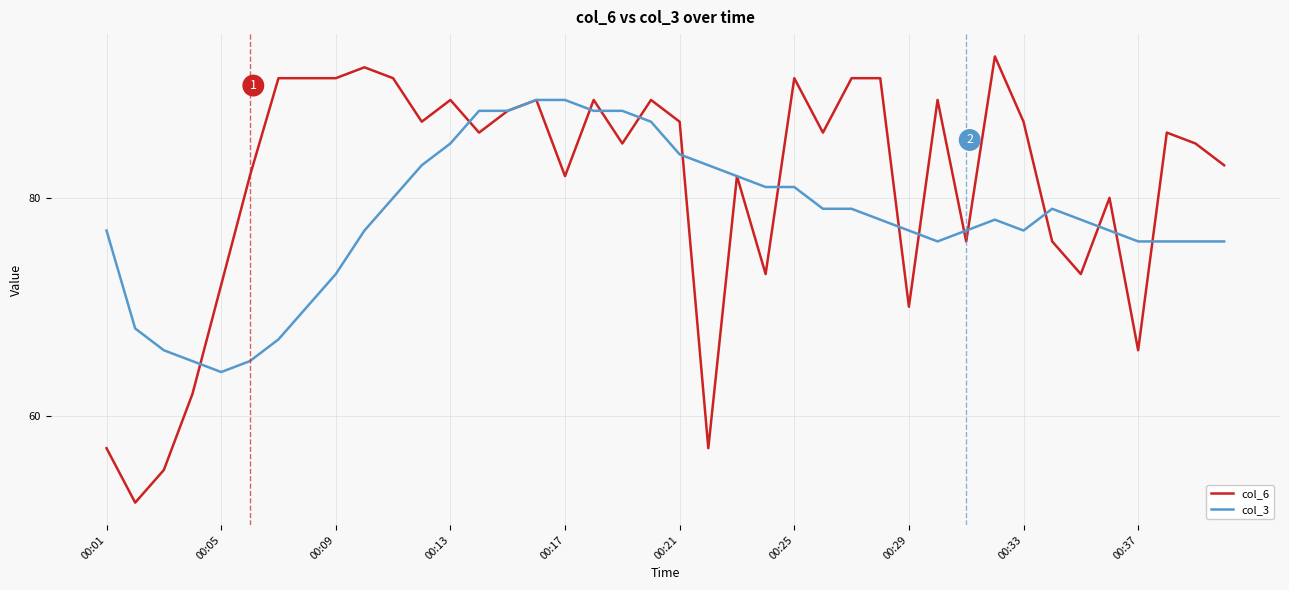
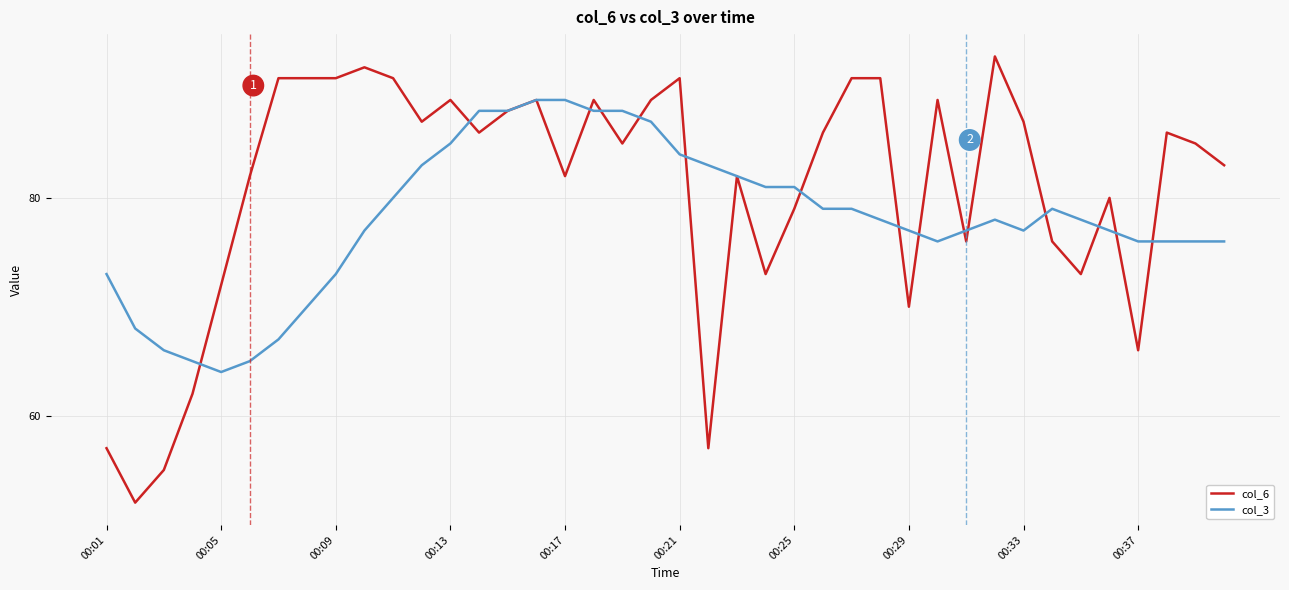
col_3, 00:01: 77 -> 73
col_6, 00:21: 87 -> 91
col_6, 00:25: 91 -> 79
